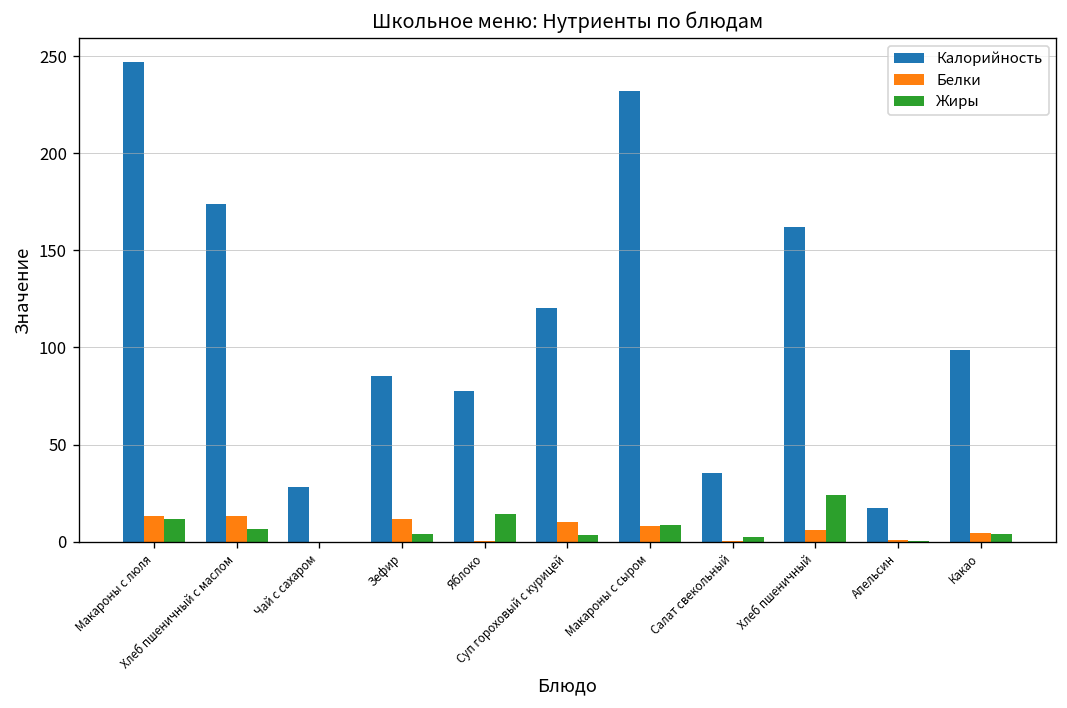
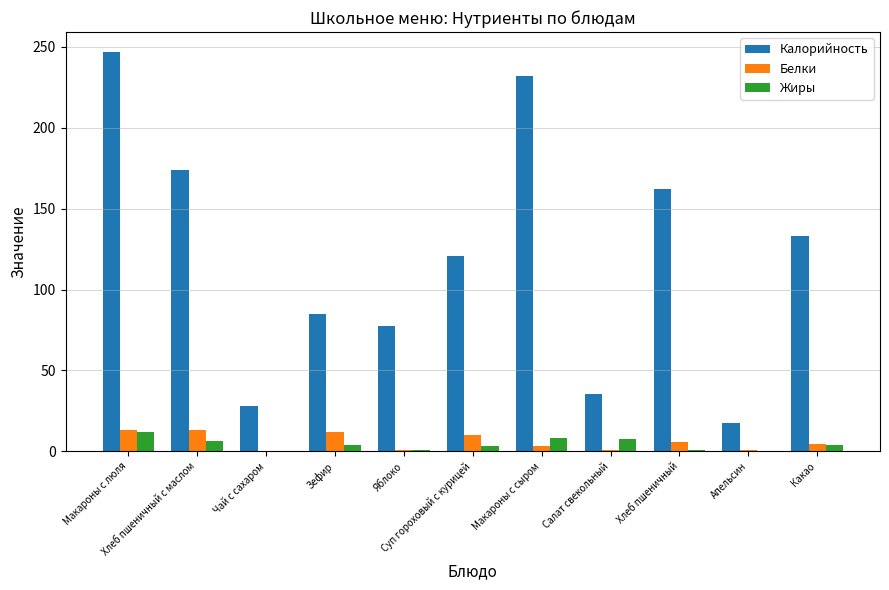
Жиры, Яблоко: 14 -> 1
Белки, Макароны с сыром: 8 -> 3
Жиры, Салат свекольный: 2 -> 8
Жиры, Хлеб пшеничный: 24 -> 1
Калорийность, Какао: 99 -> 133
